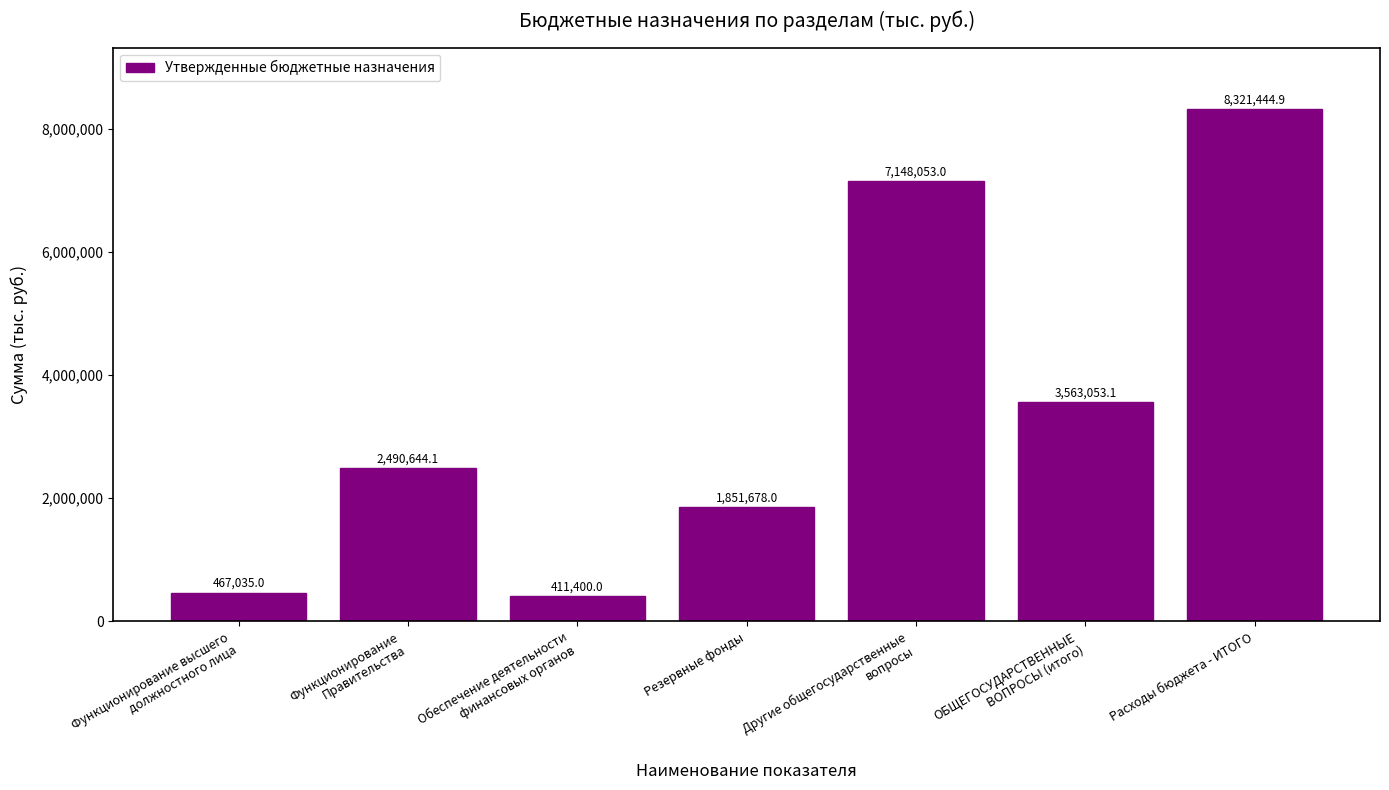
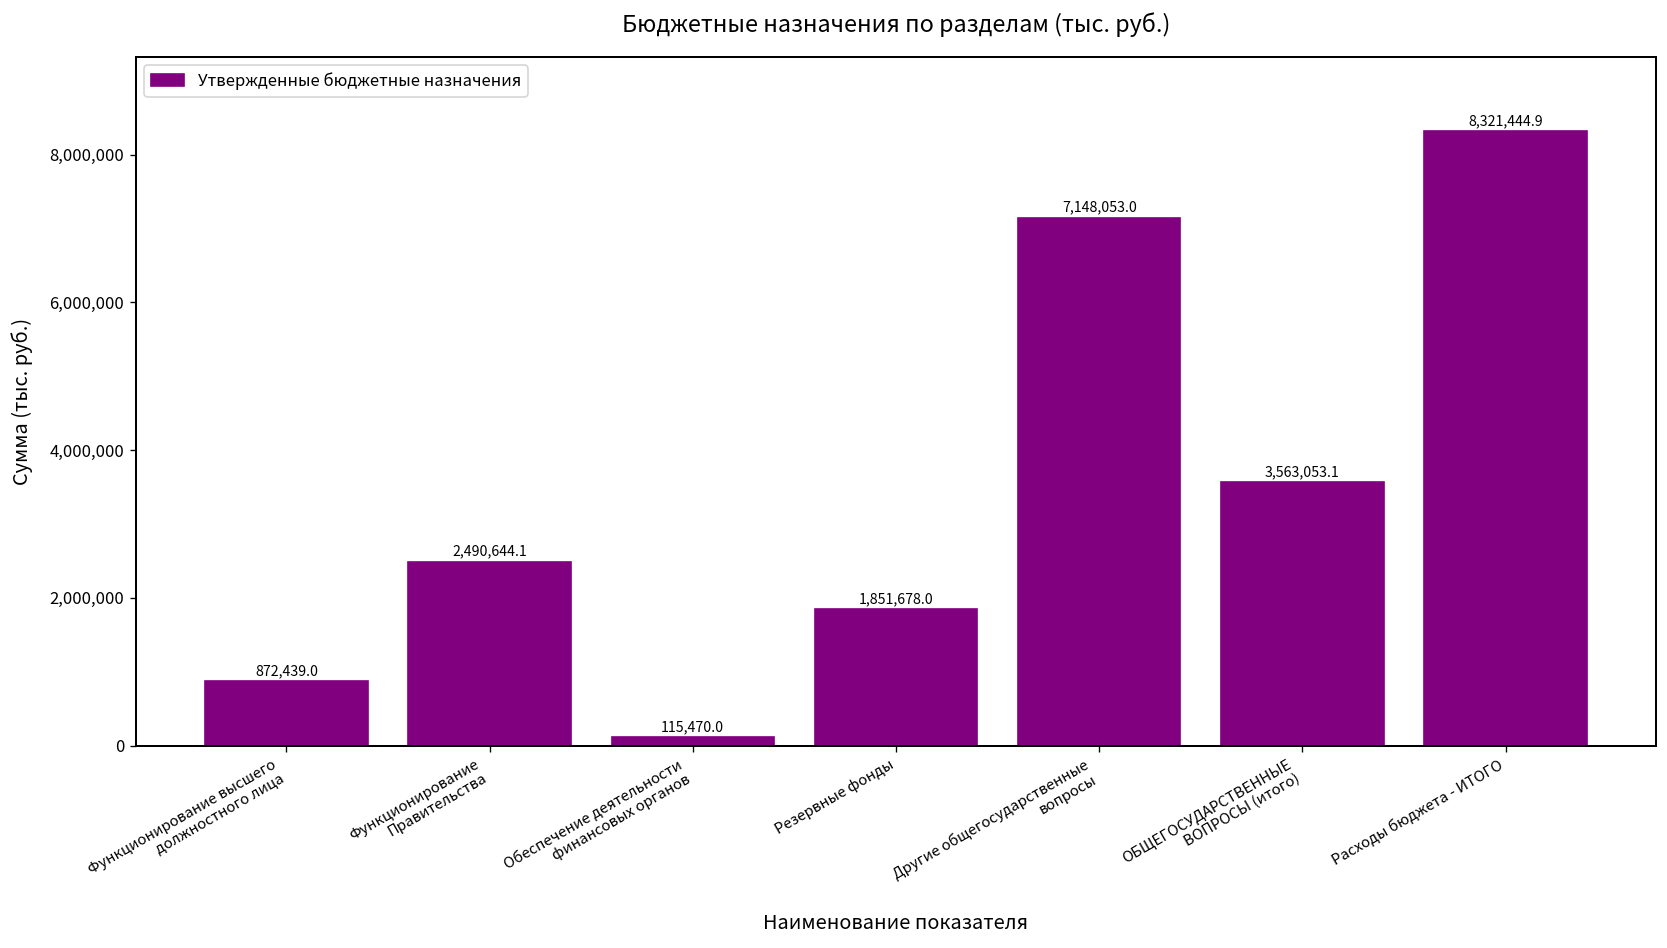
Функционирование высшего должностного лица: 467,035.0 -> 872,439.0
Обеспечение деятельности финансовых органов: 411,400.0 -> 115,470.0
